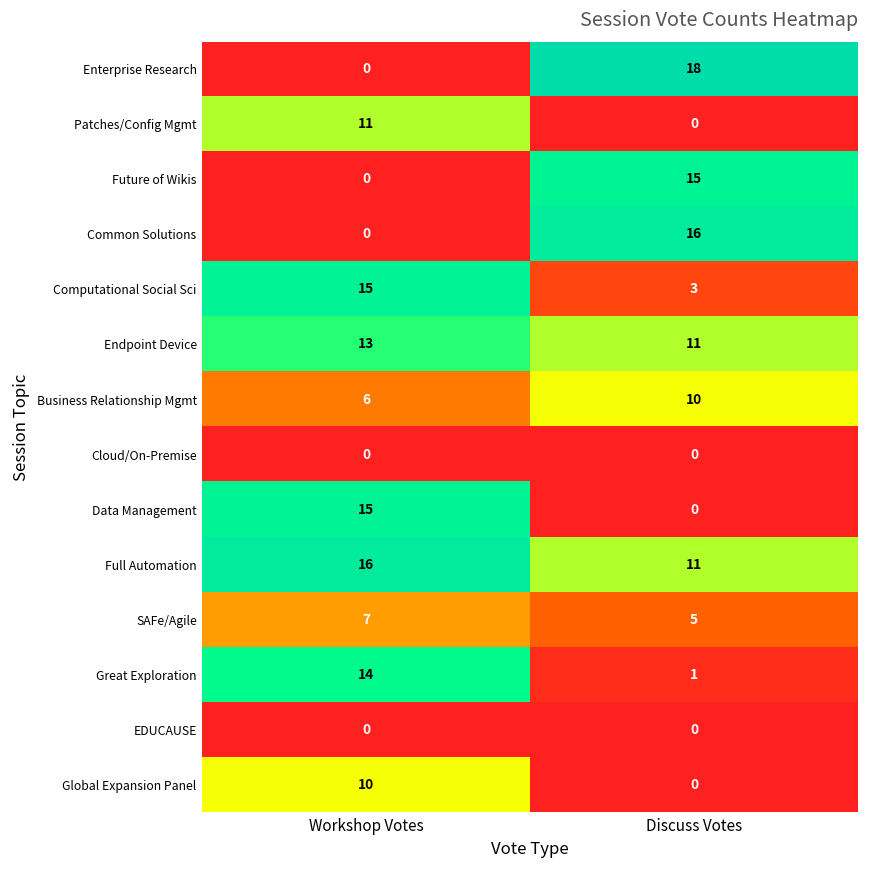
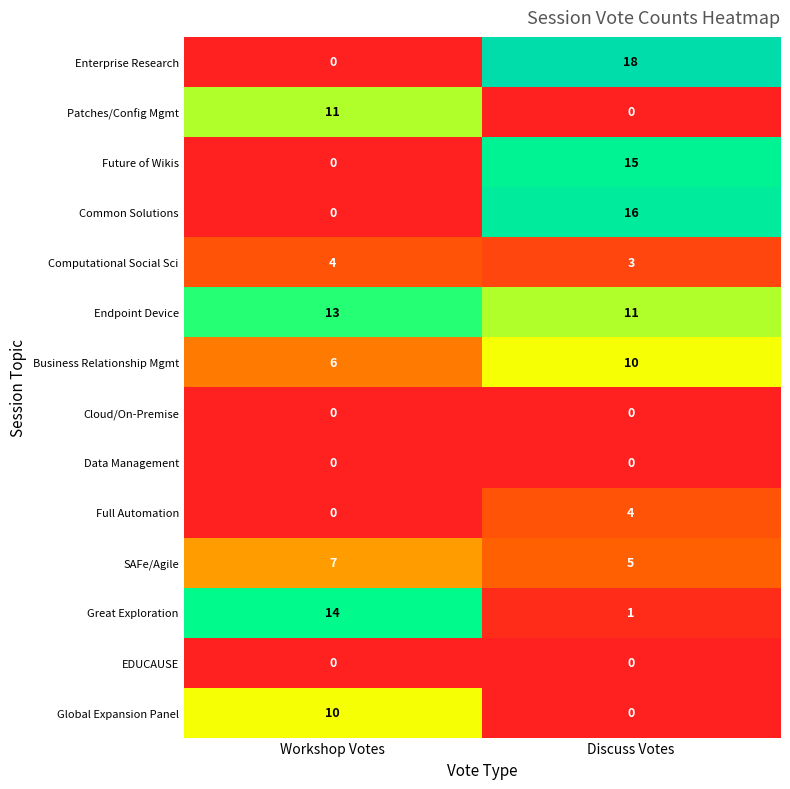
Computational Social Sci, Workshop Votes: 15 -> 4
Data Management, Workshop Votes: 15 -> 0
Full Automation, Workshop Votes: 16 -> 0
Full Automation, Discuss Votes: 11 -> 4
